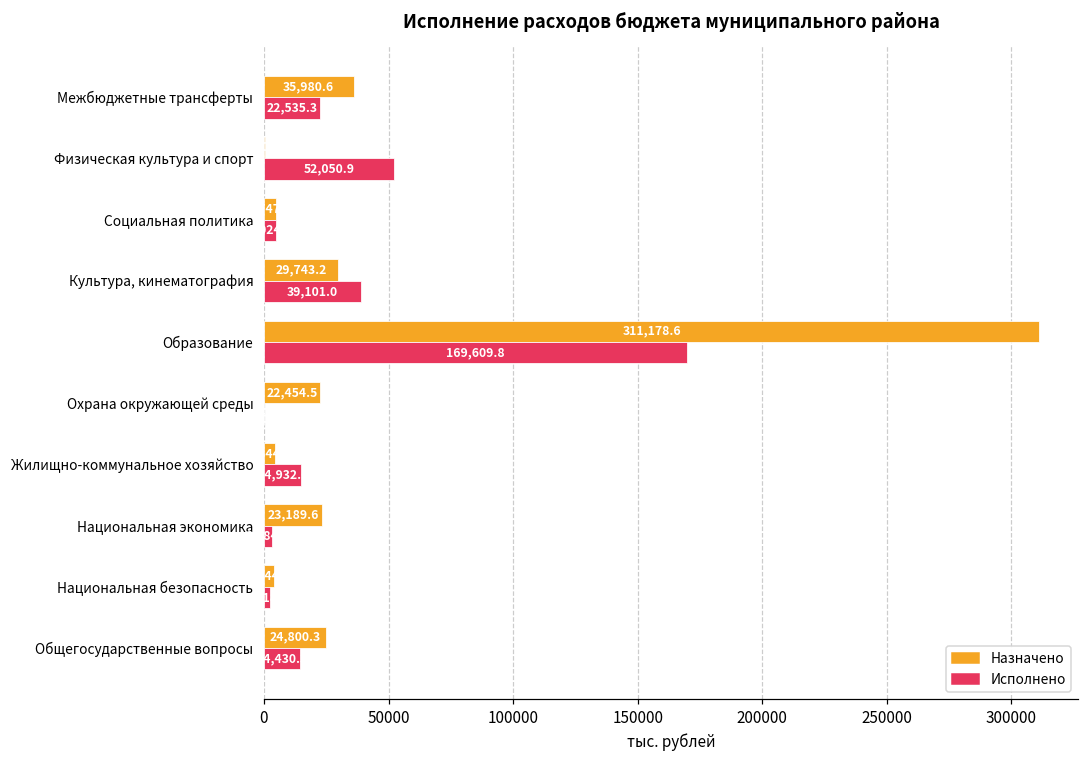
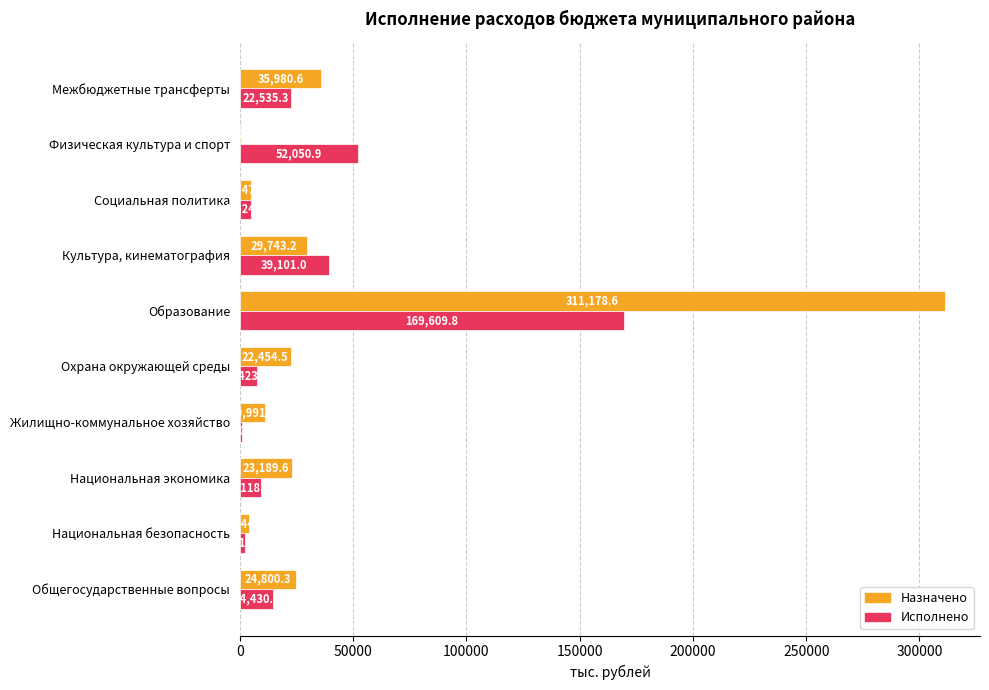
Исполнено, Охрана окружающей среды: 0 -> 7000
Назначено, Жилищно-коммунальное хозяйство: 4000 -> 11000
Исполнено, Жилищно-коммунальное хозяйство: 15000 -> 1000
Исполнено, Национальная экономика: 3000 -> 9000
